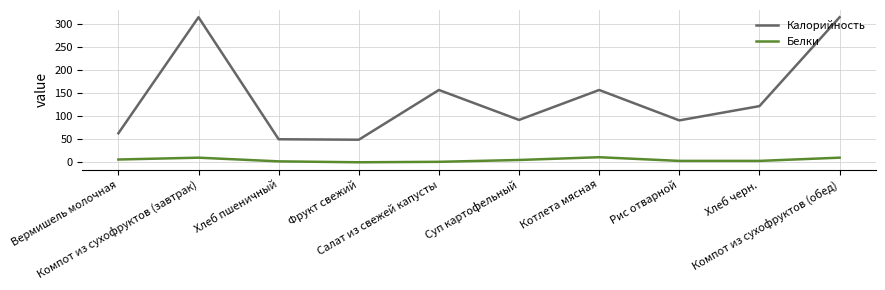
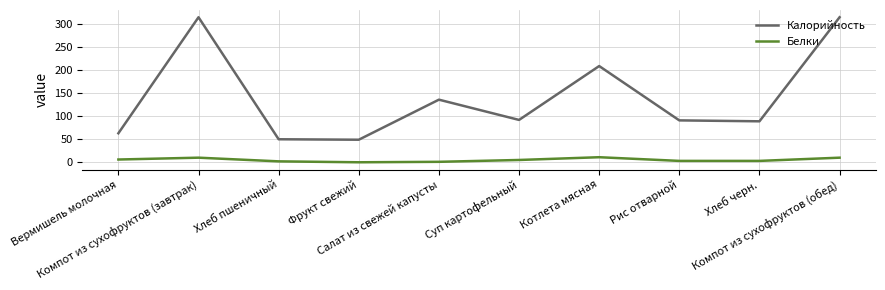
Калорийность, Салат из свежей капусты: 160 -> 140
Калорийность, Котлета мясная: 160 -> 210
Калорийность, Хлеб черн.: 120 -> 90
